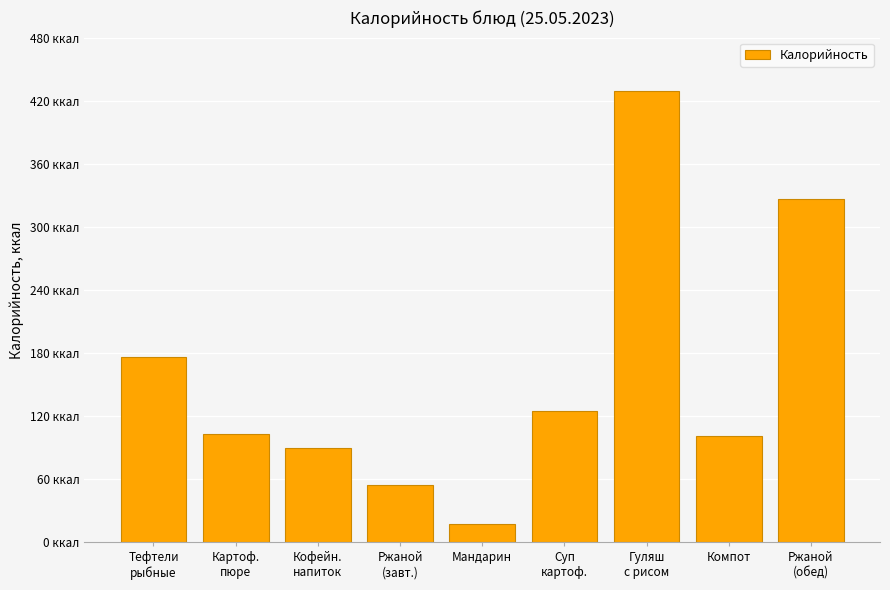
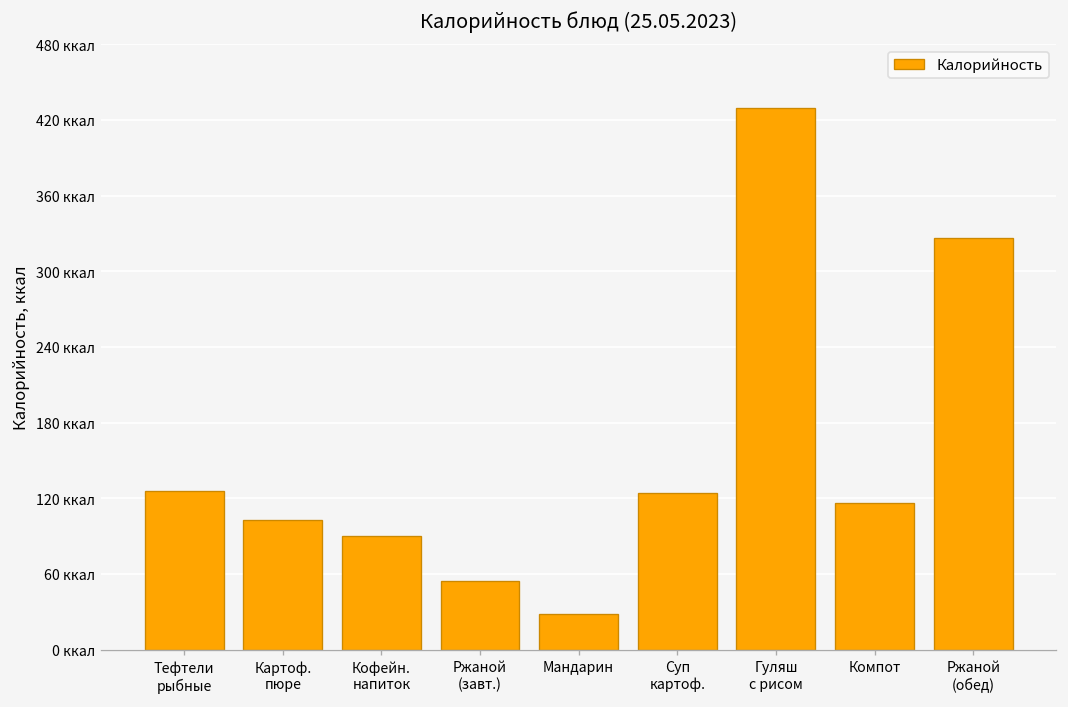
Тефтели рыбные: 176 ккал -> 125 ккал
Мандарин: 17 ккал -> 28 ккал
Компот: 101 ккал -> 116 ккал
